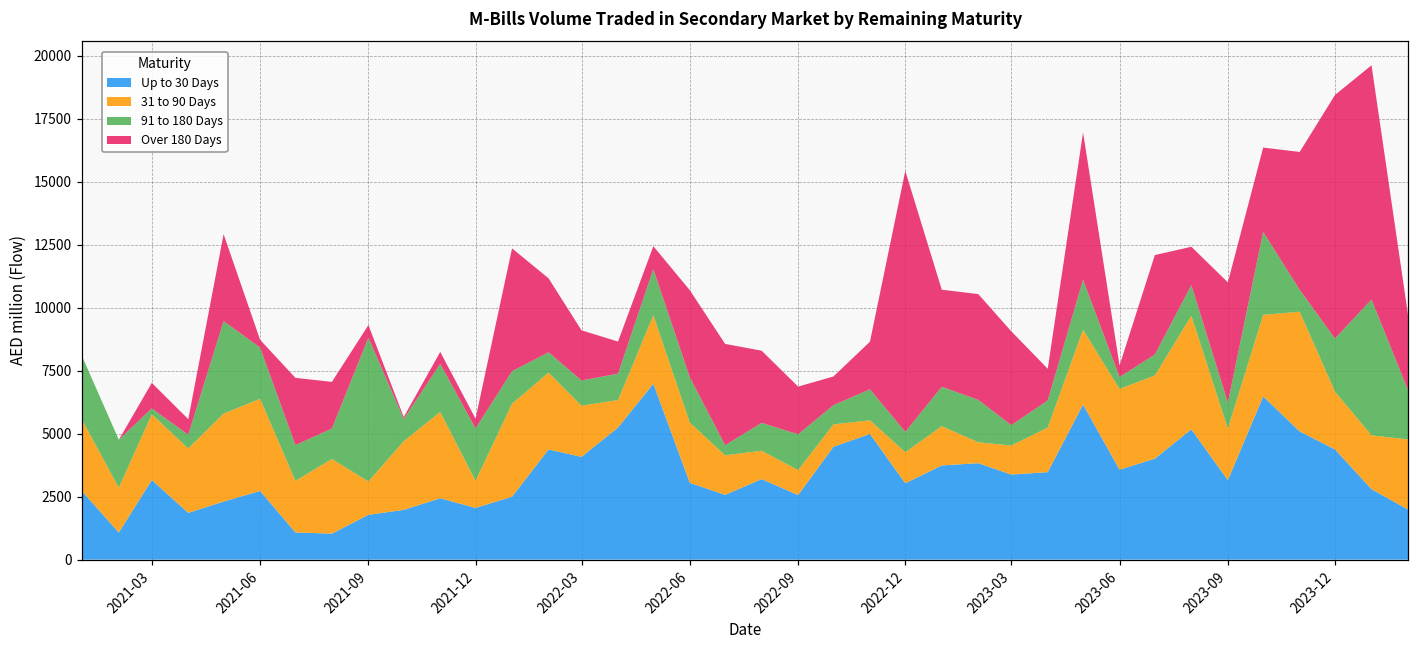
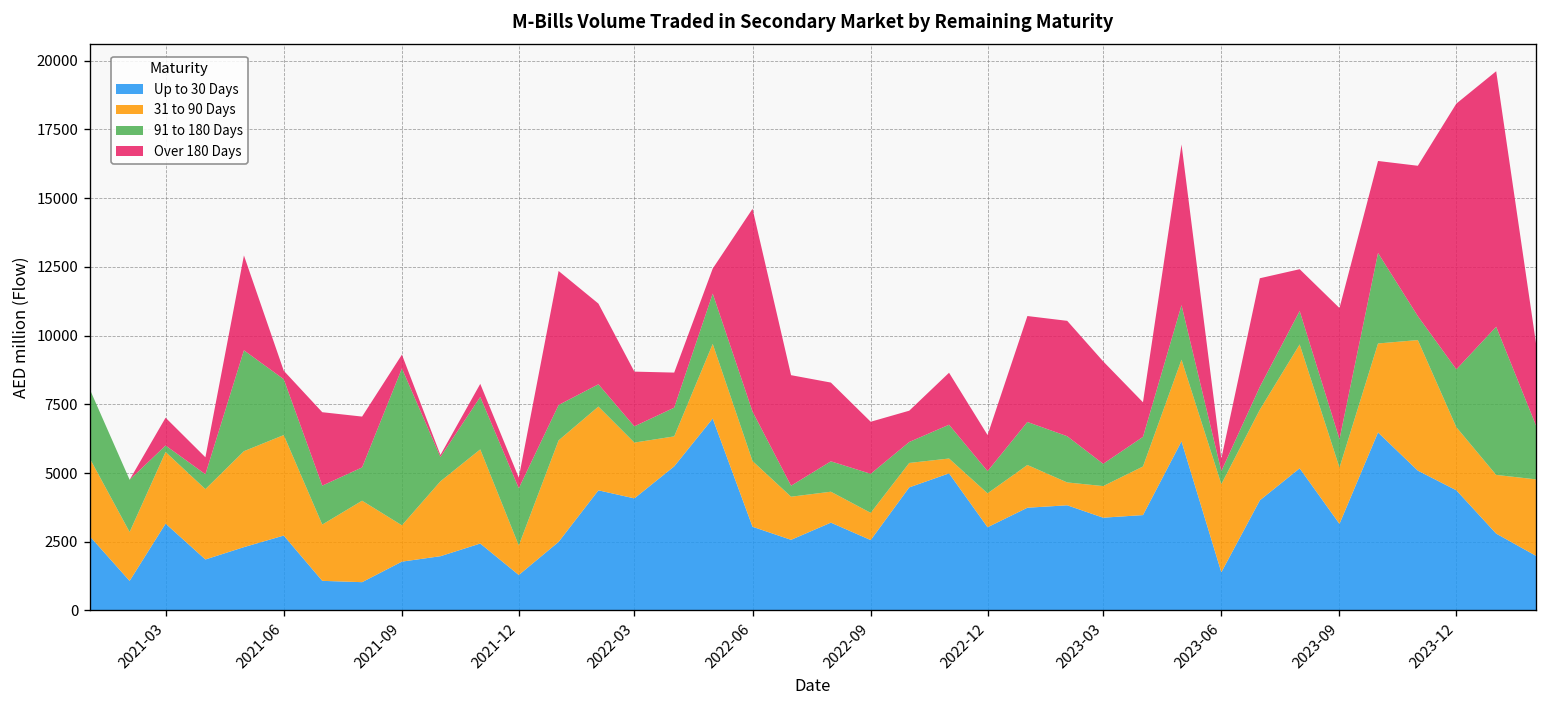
Up to 30 Days, 2021-12: 2100 -> 1300
91 to 180 Days, 2022-03: 1000 -> 600
Over 180 Days, 2022-06: 3500 -> 7400
Over 180 Days, 2022-12: 10400 -> 1300
Up to 30 Days, 2023-06: 3600 -> 1400
